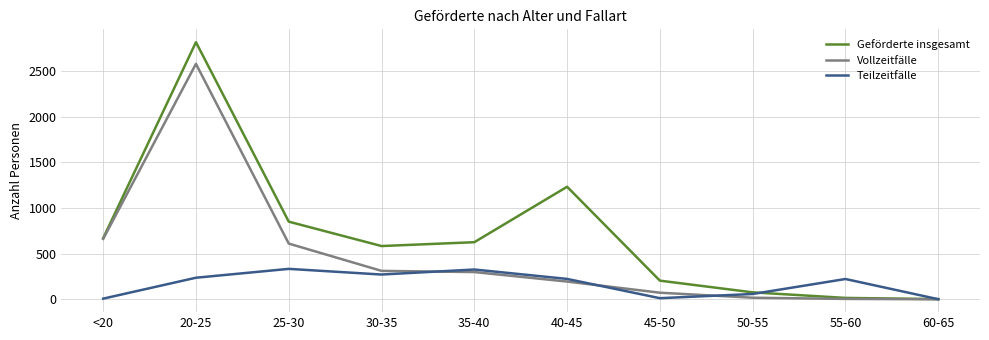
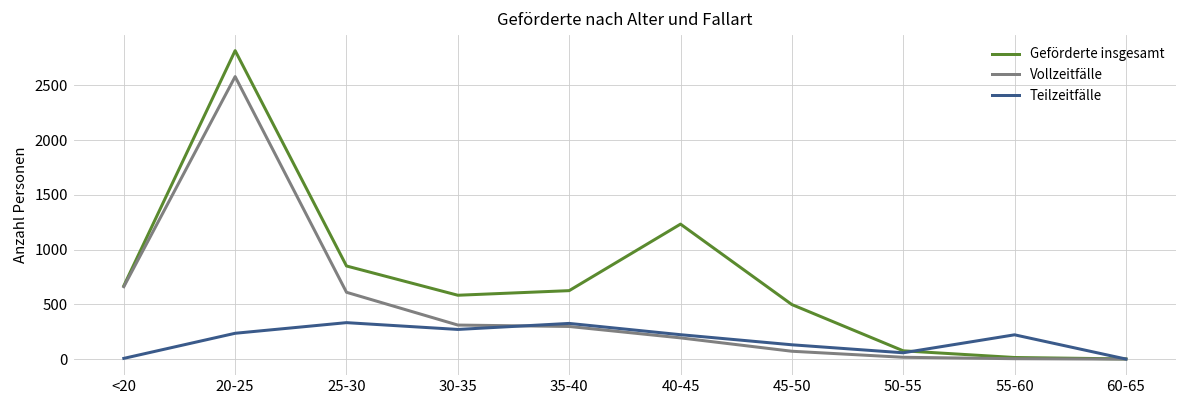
Geförderte insgesamt, 45-50: 200 -> 500
Teilzeitfälle, 45-50: 0 -> 100
